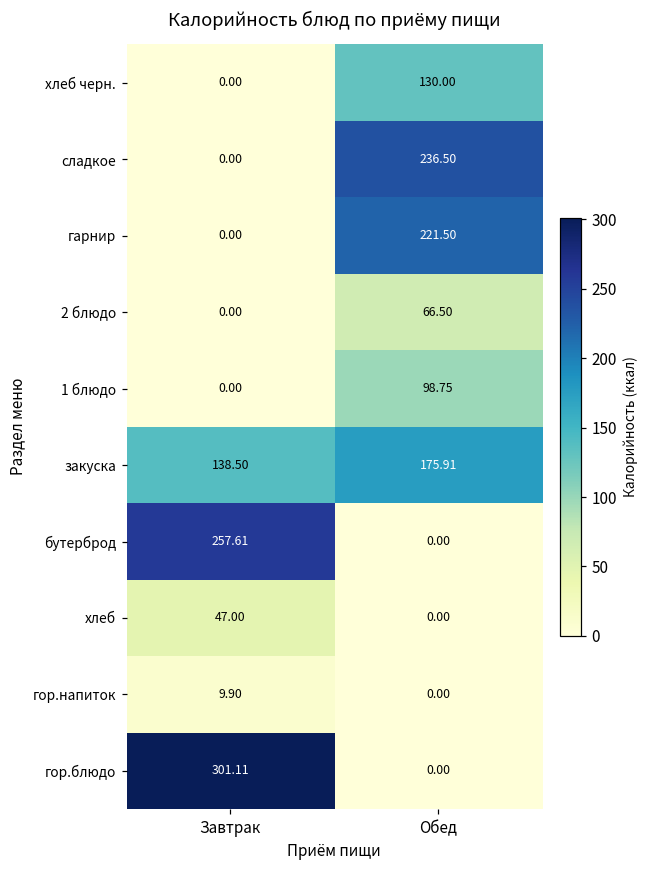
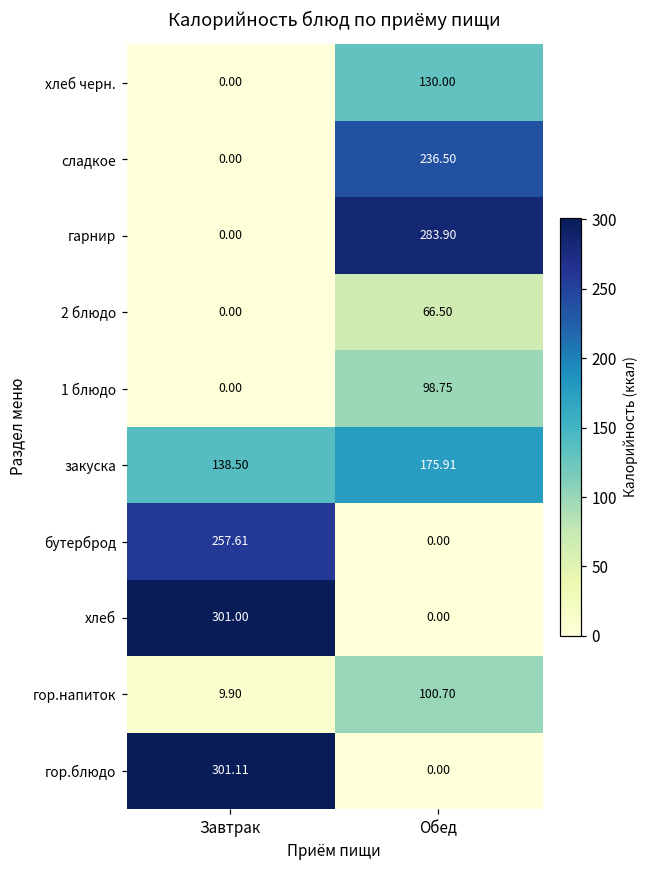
гарнир, Обед: 221.50 -> 283.90
хлеб, Завтрак: 47.00 -> 301.00
гор.напиток, Обед: 0.00 -> 100.70
